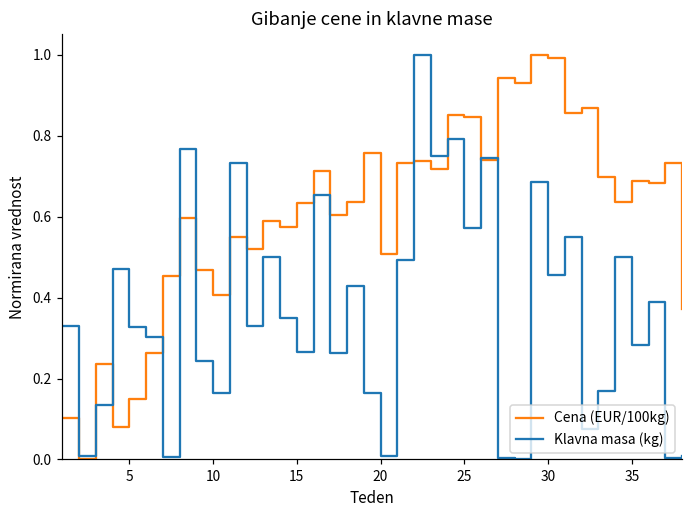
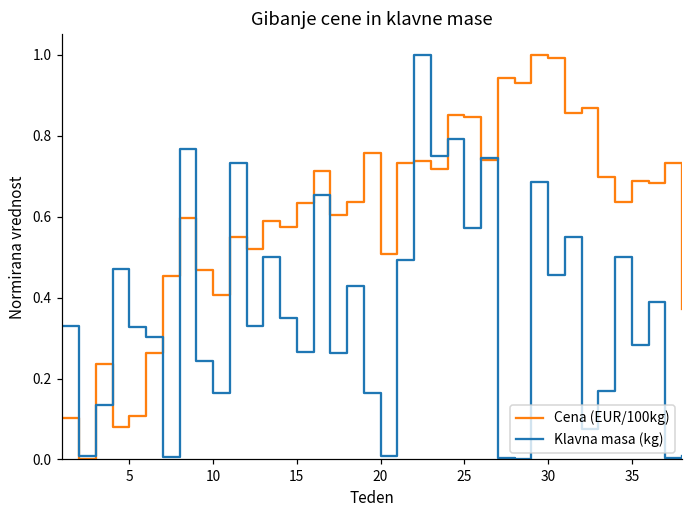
Cena (EUR/100kg), 5: 0.15 -> 0.11
